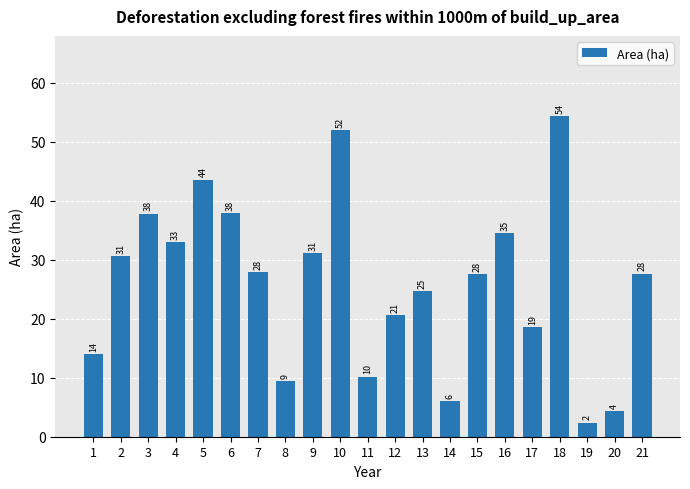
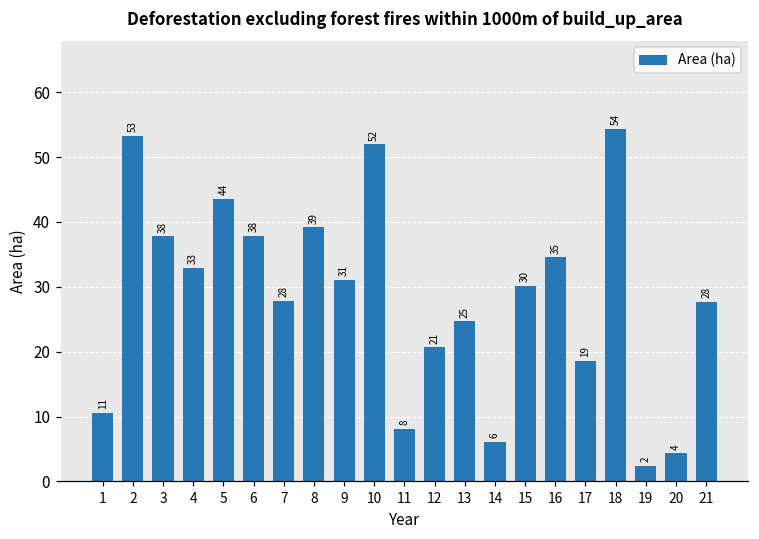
1: 14 -> 11
2: 31 -> 53
8: 9 -> 39
11: 10 -> 8
15: 28 -> 30
